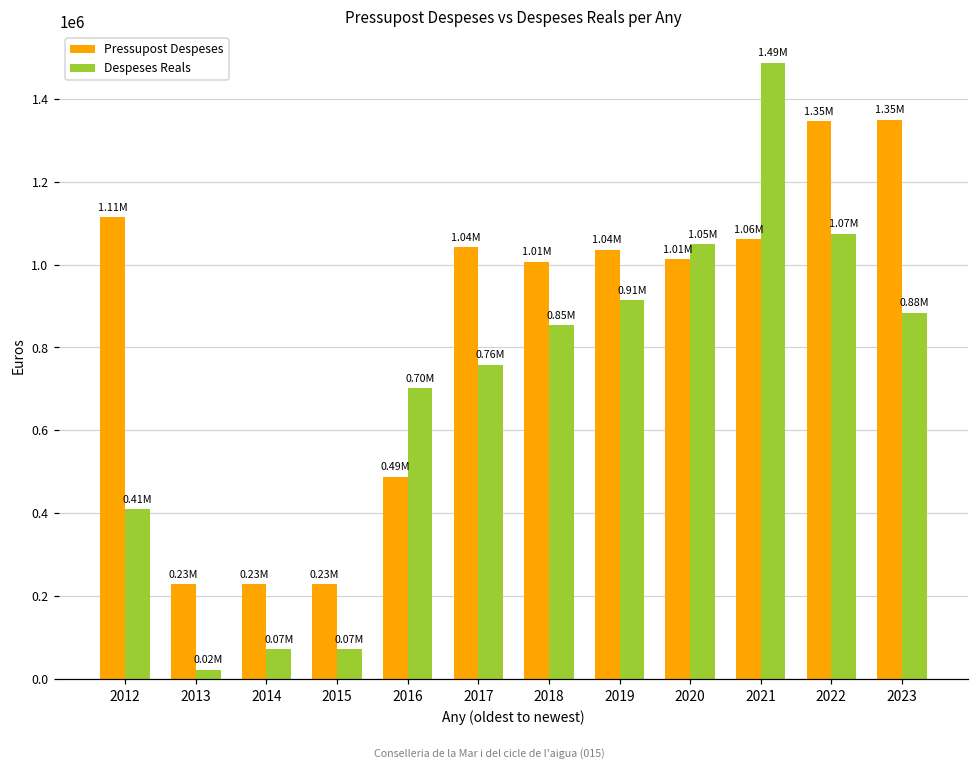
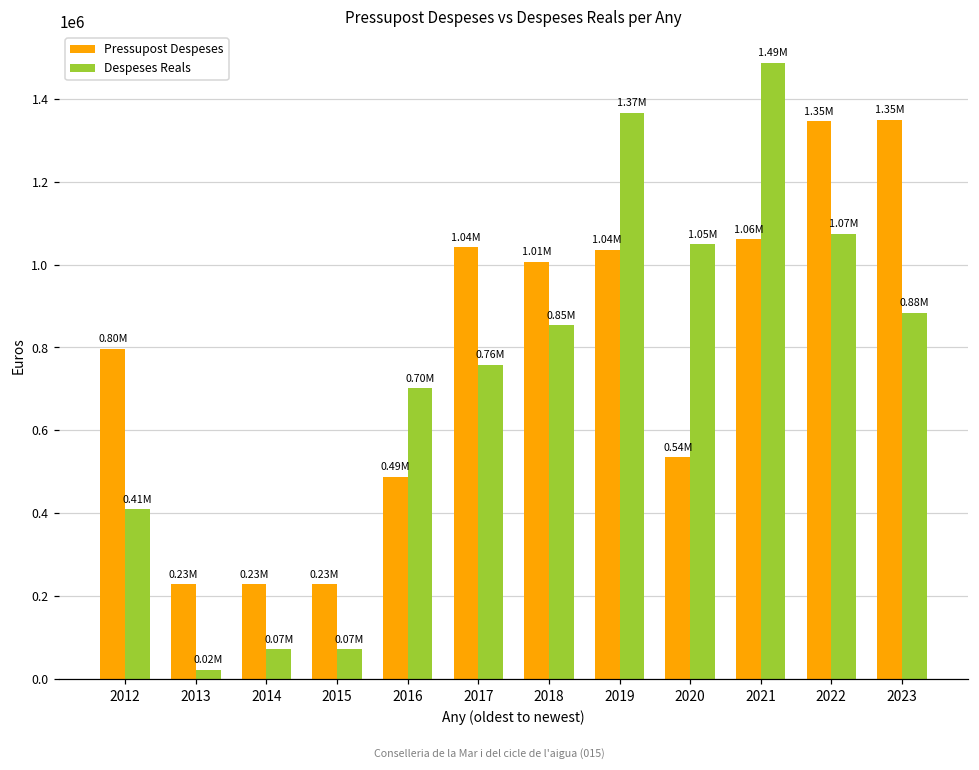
Pressupost Despeses, 2012: 1.11M -> 0.80M
Despeses Reals, 2019: 0.91M -> 1.37M
Pressupost Despeses, 2020: 1.01M -> 0.54M
